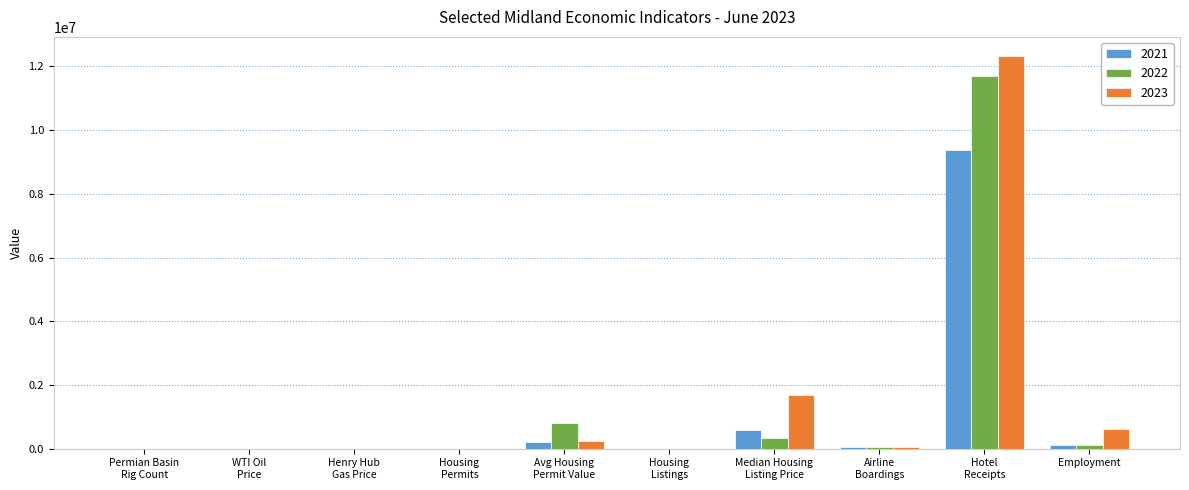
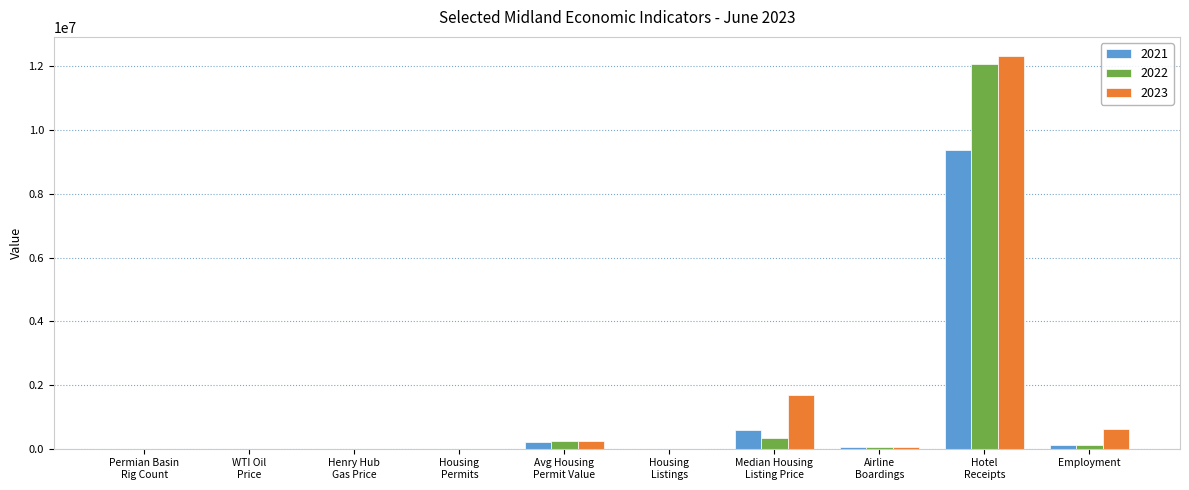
2022, Avg Housing Permit Value: 800000 -> 200000
2022, Hotel Receipts: 11700000 -> 12100000
